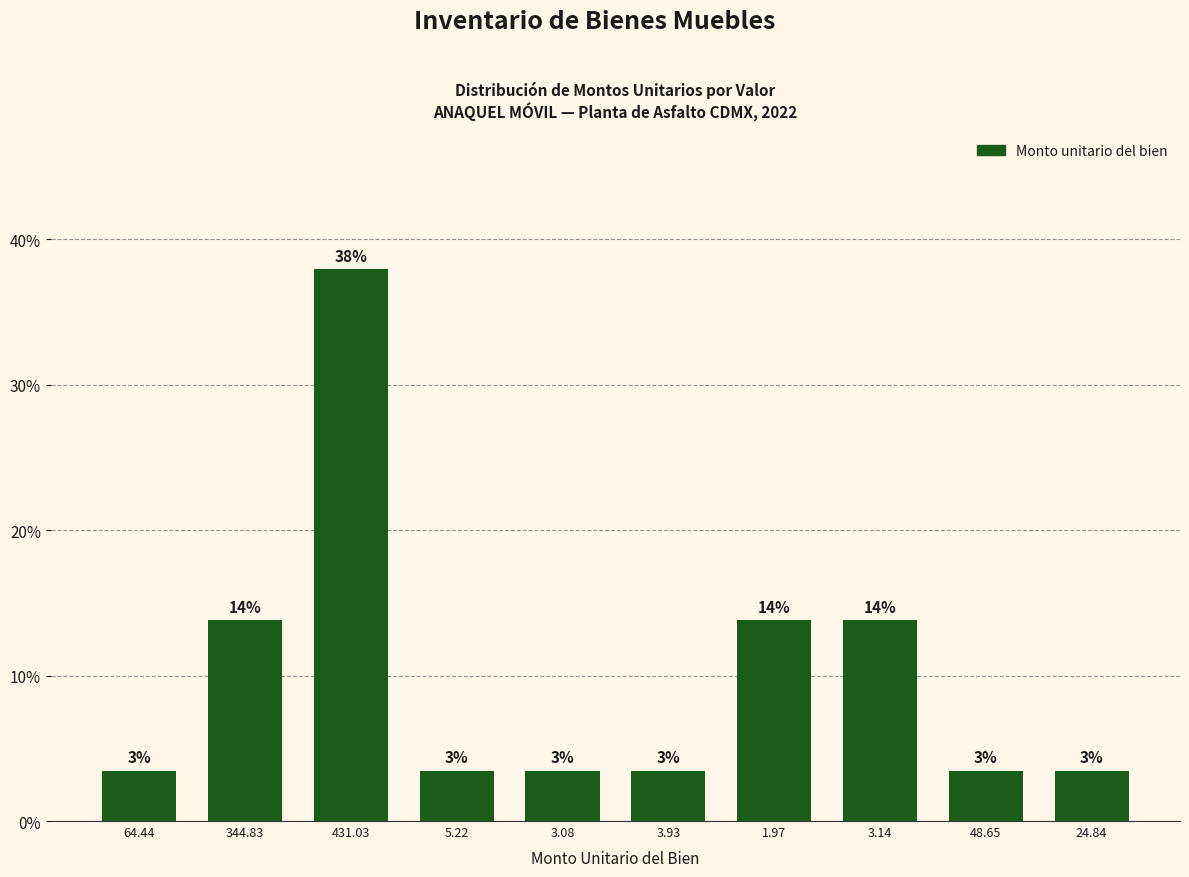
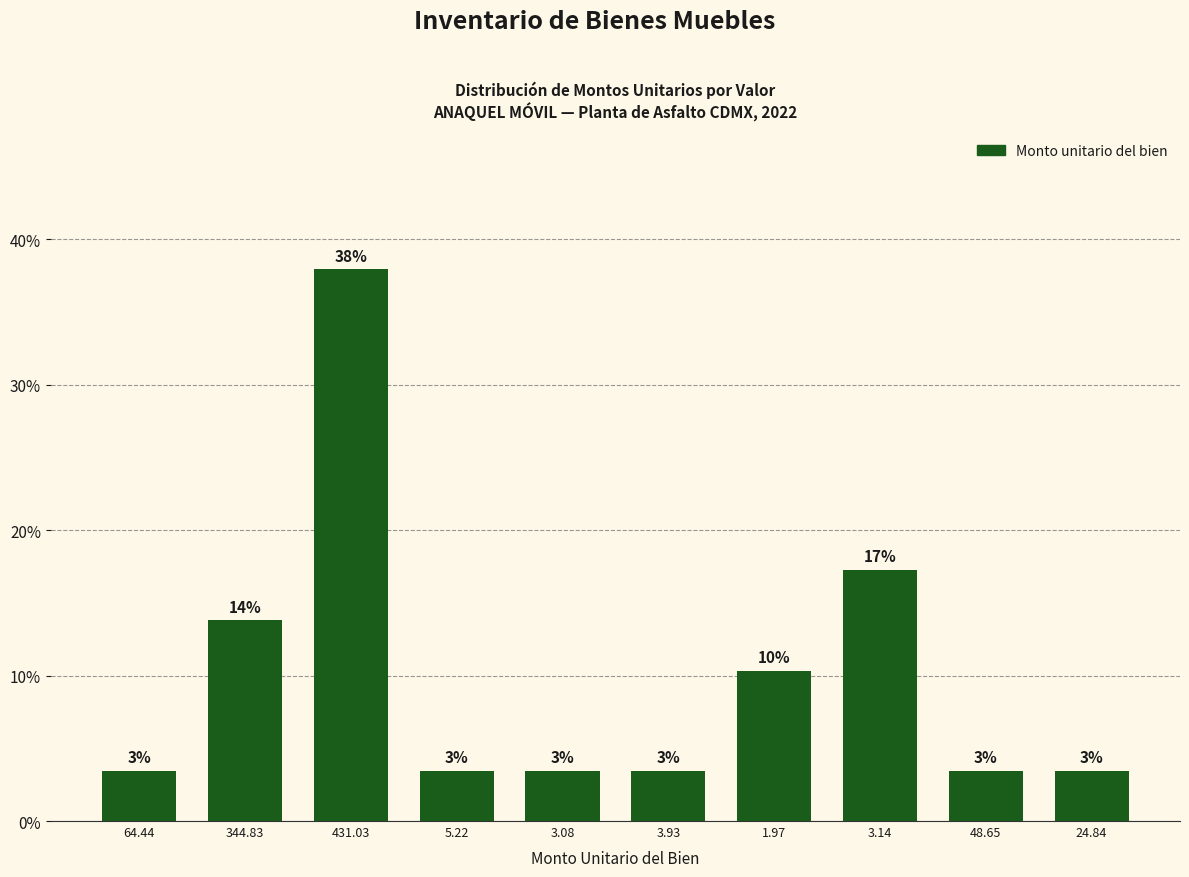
1.97: 14% -> 10%
3.14: 14% -> 17%
